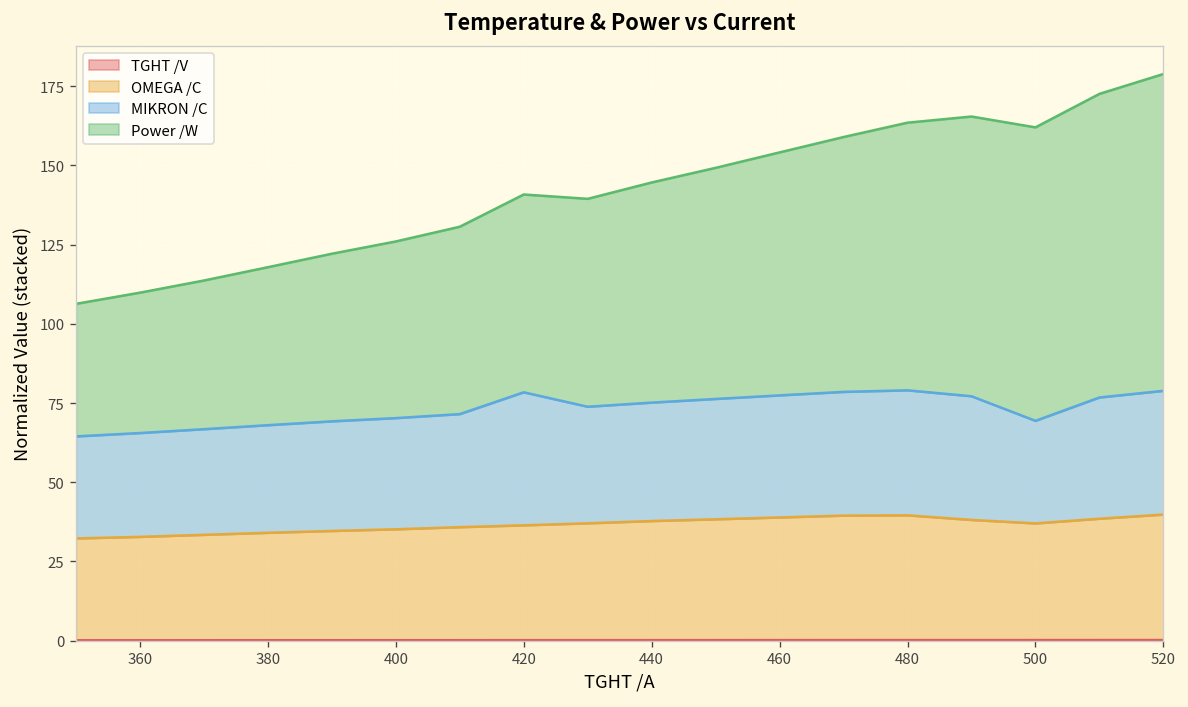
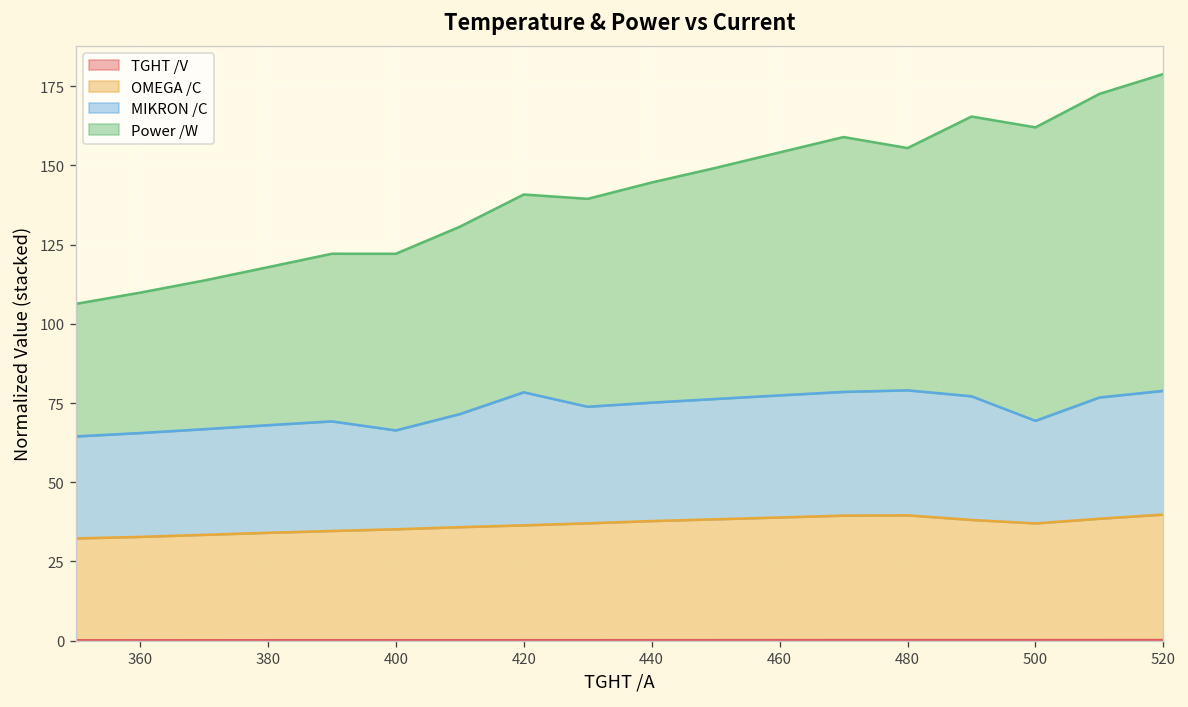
MIKRON /C, 400: 35 -> 31
Power /W, 480: 84 -> 76
